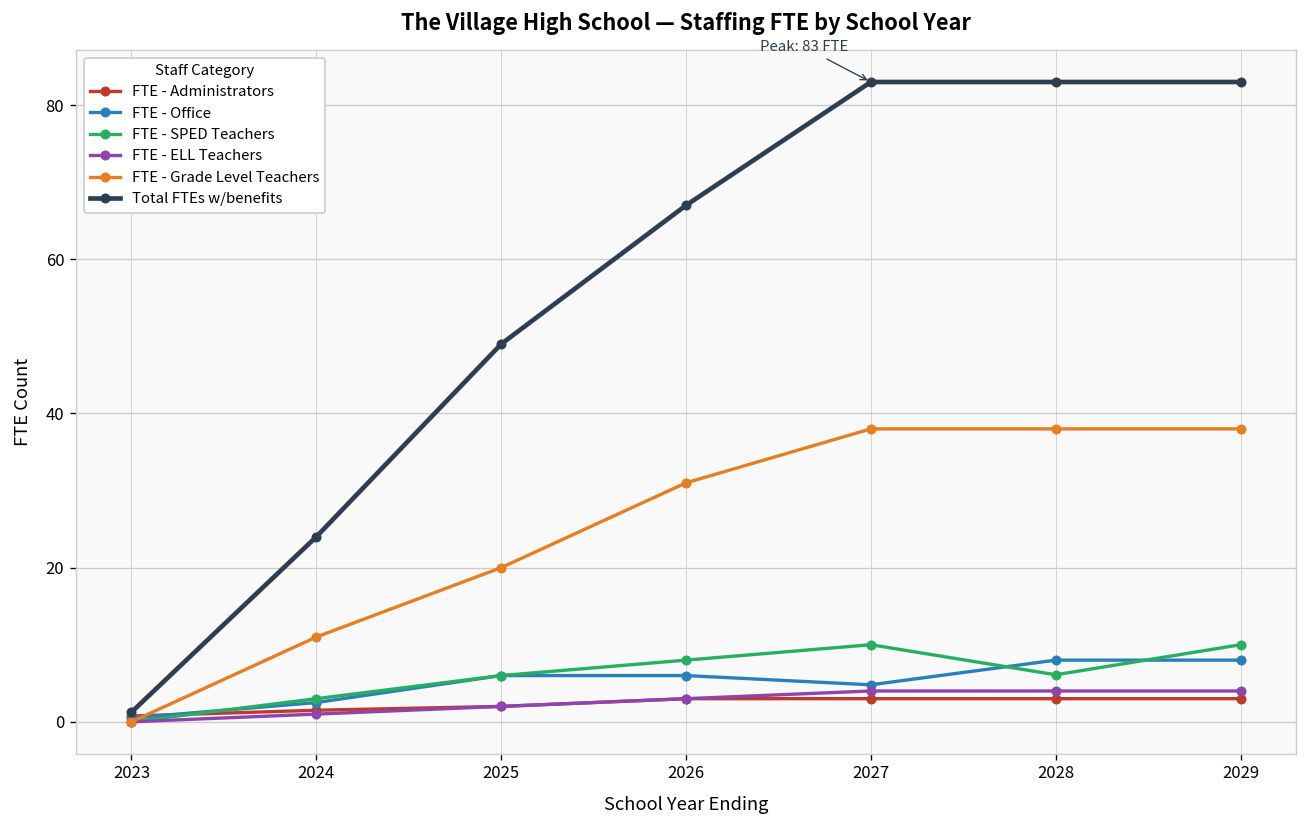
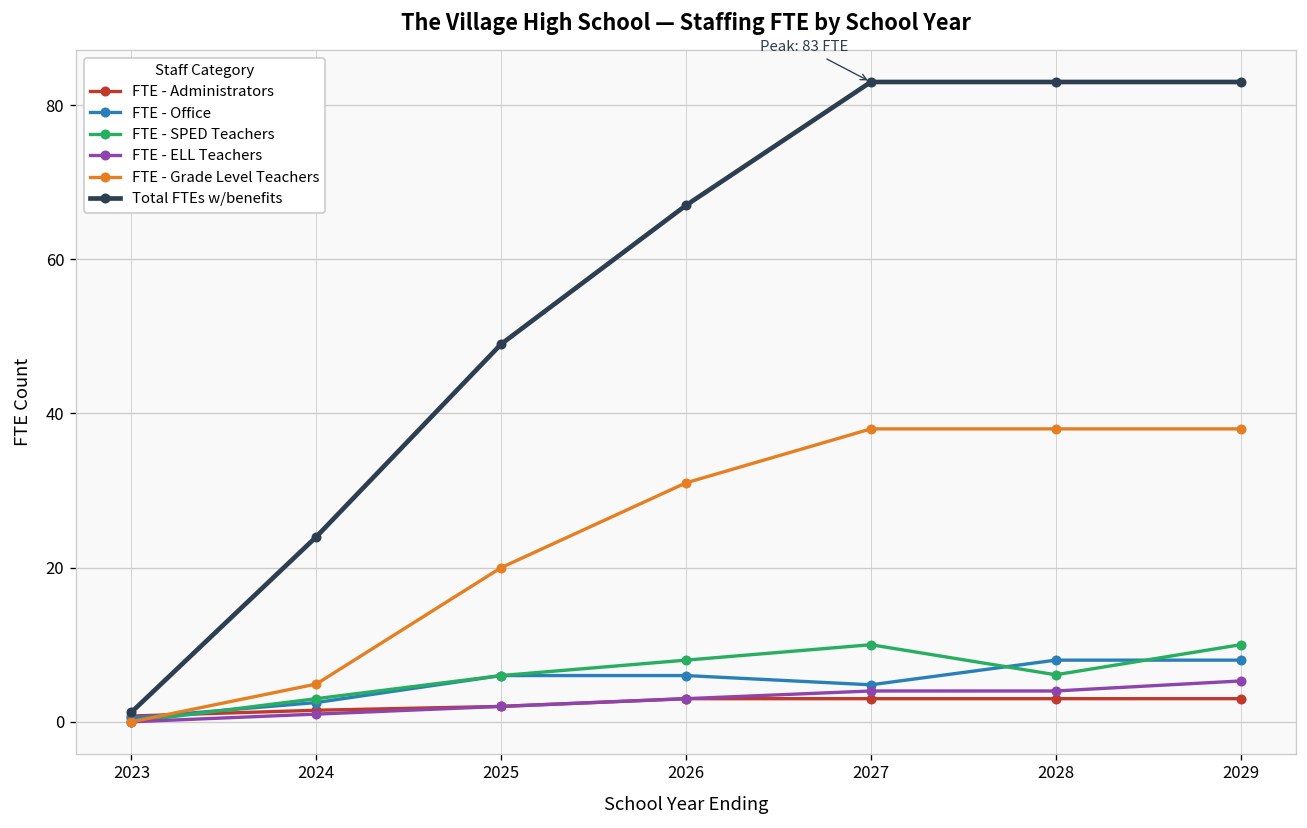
FTE - Grade Level Teachers, 2024: 11 -> 5
FTE - ELL Teachers, 2029: 4 -> 5
